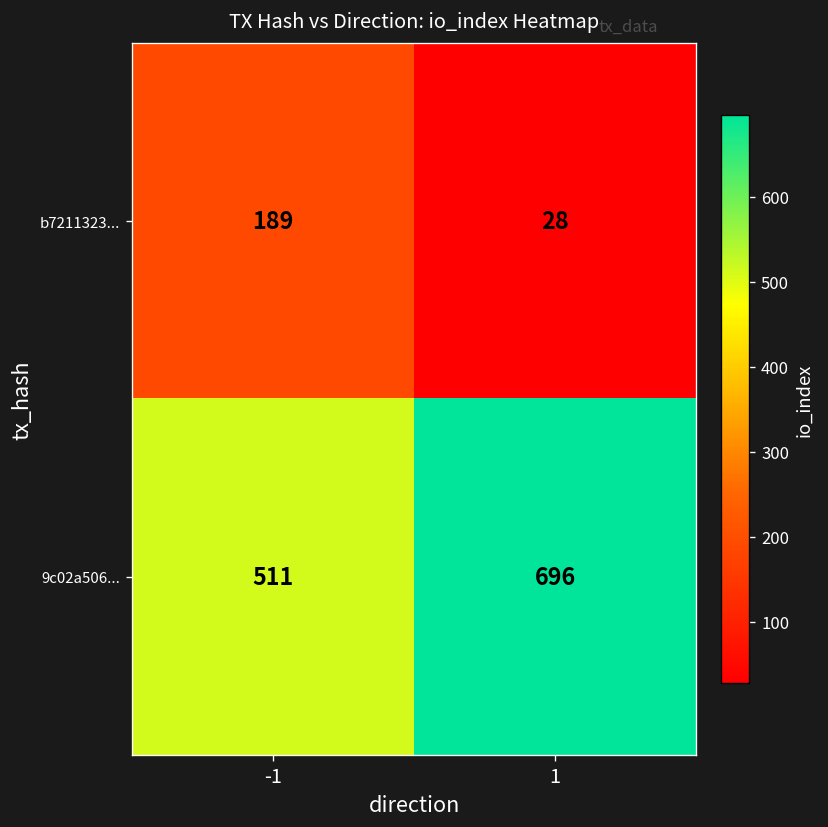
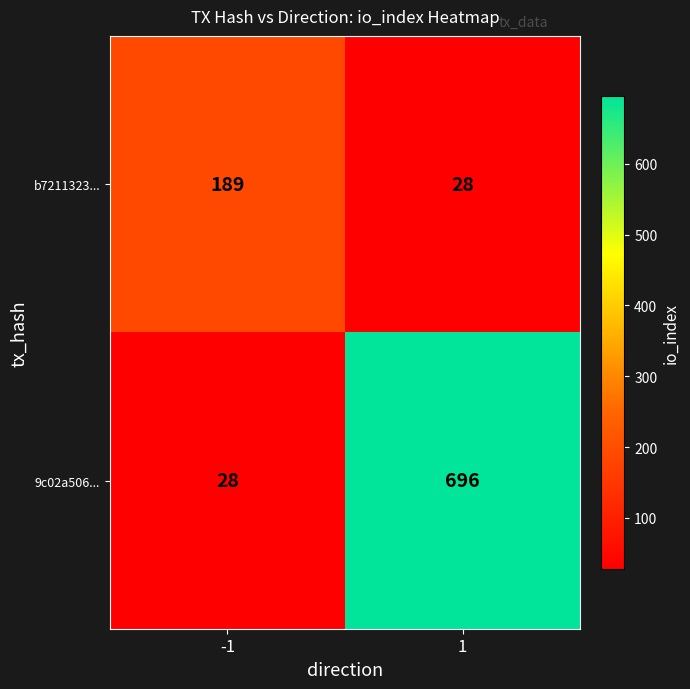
9c02a506..., -1: 511 -> 28
